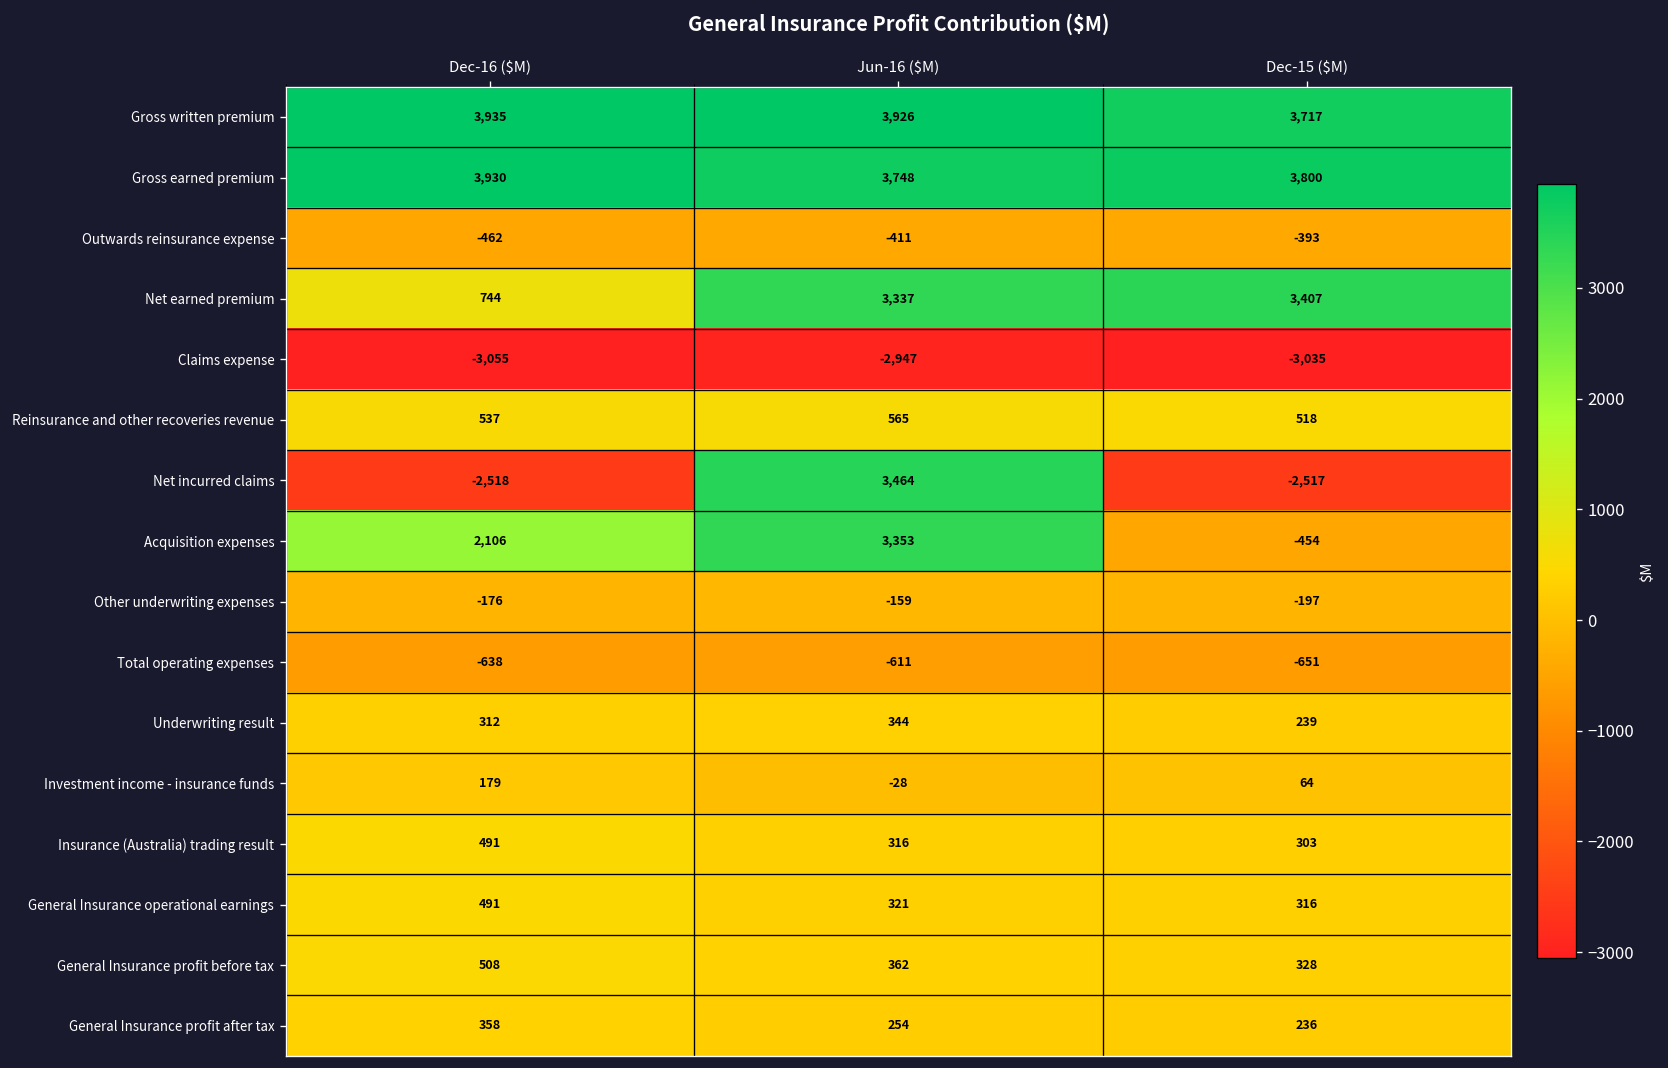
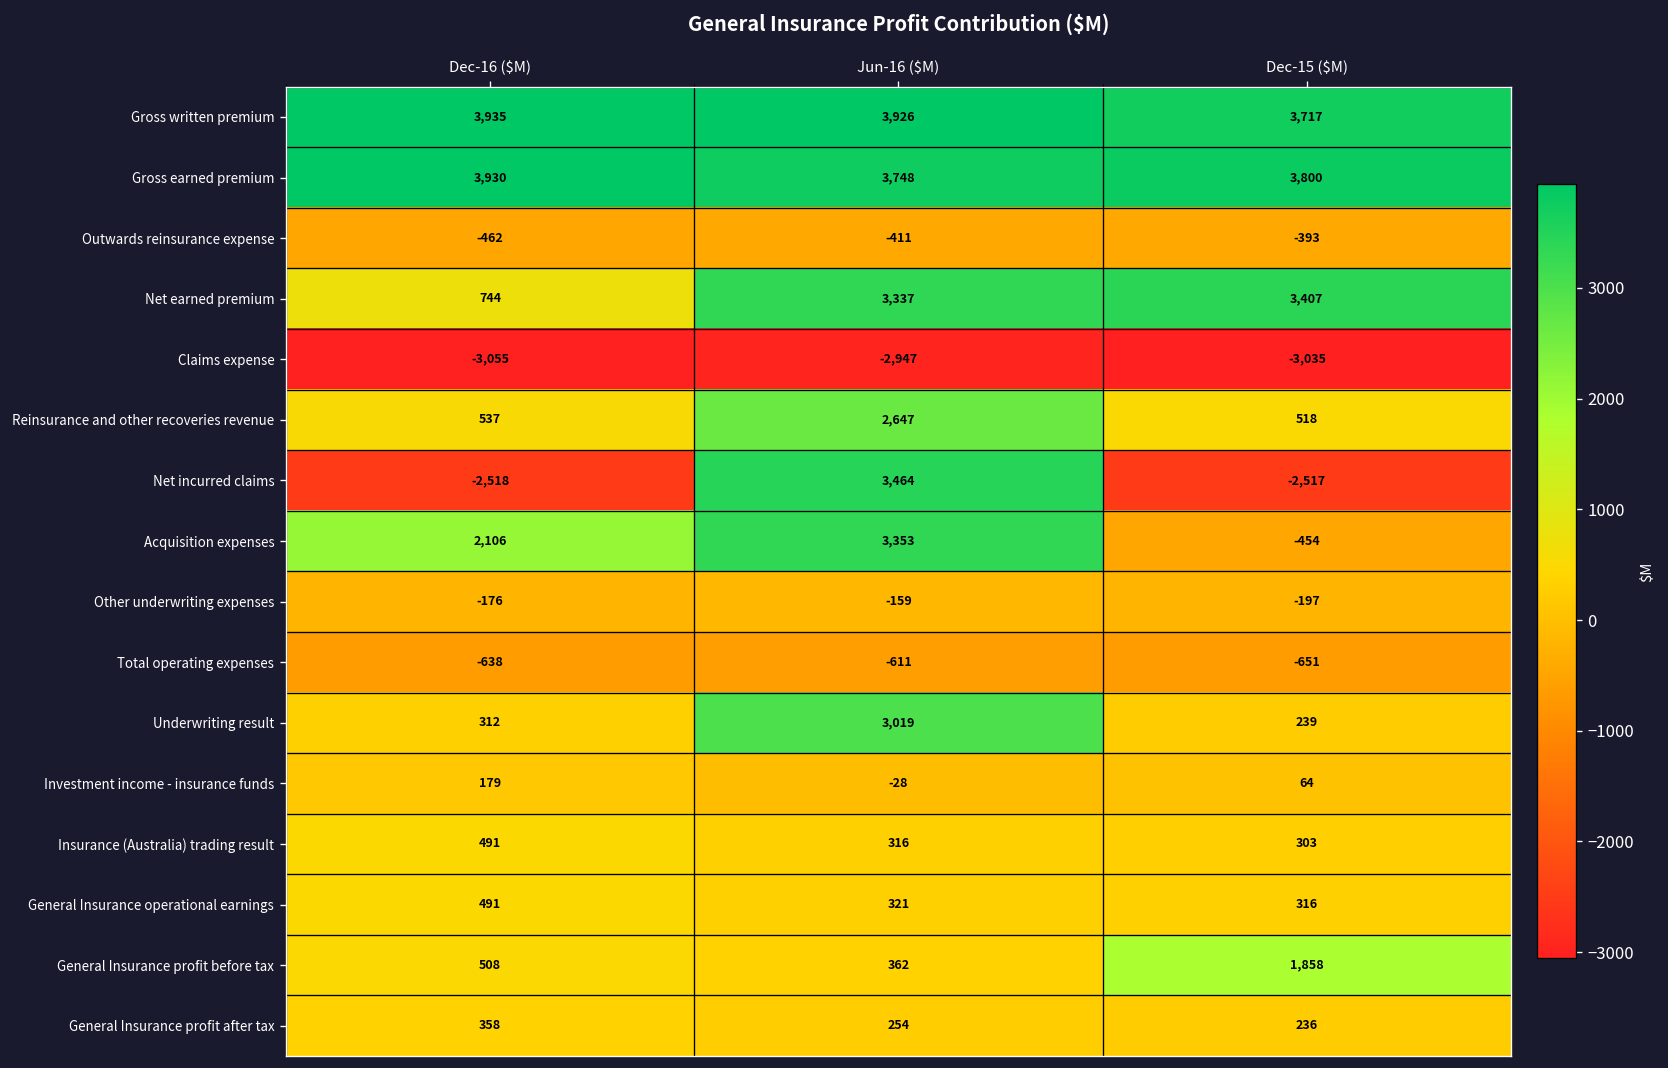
Reinsurance and other recoveries revenue, Jun-16 ($M): 565 -> 2,647
Underwriting result, Jun-16 ($M): 344 -> 3,019
General Insurance profit before tax, Dec-15 ($M): 328 -> 1,858
